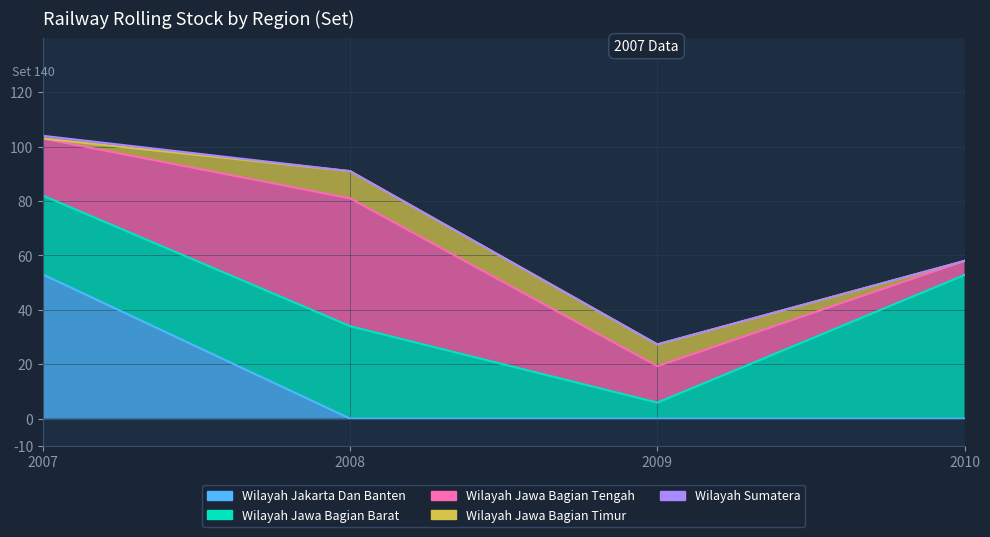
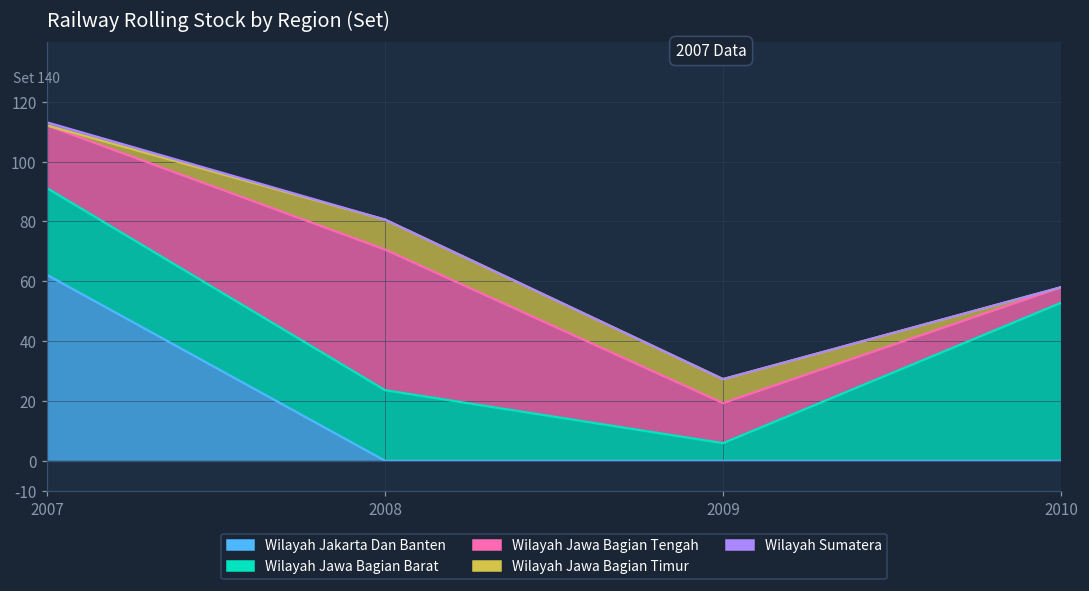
Wilayah Jakarta Dan Banten, 2007: 53 -> 62
Wilayah Jawa Bagian Barat, 2008: 34 -> 24
